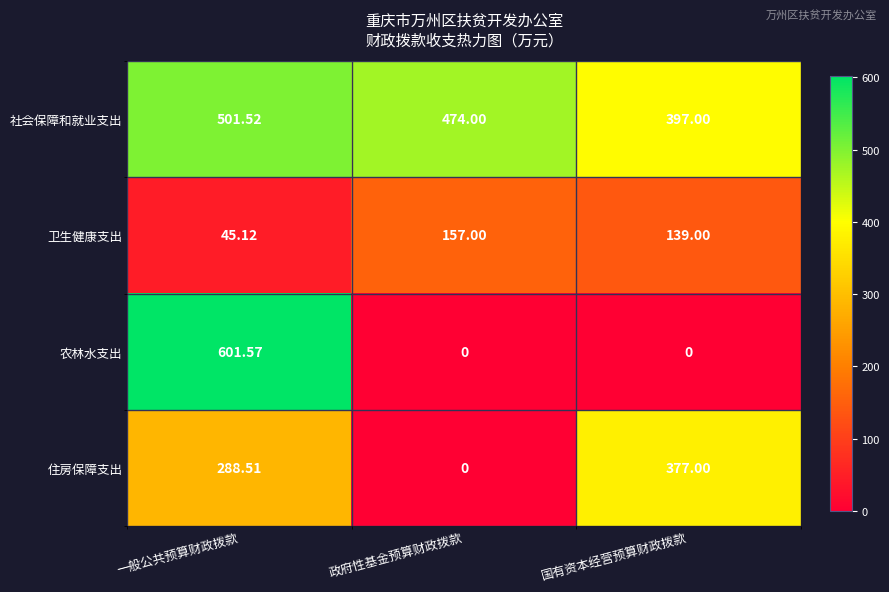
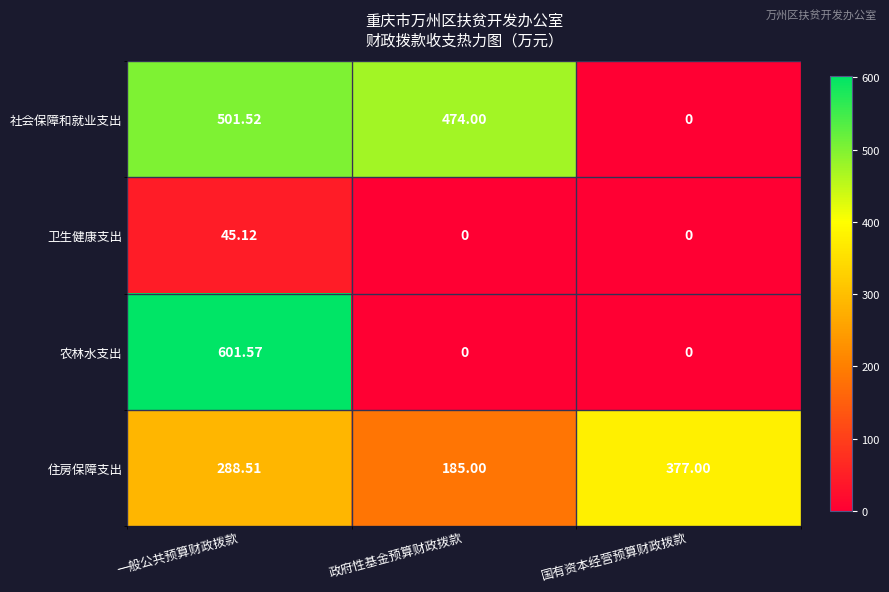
社会保障和就业支出, 国有资本经营预算财政拨款: 397.00 -> 0
卫生健康支出, 政府性基金预算财政拨款: 157.00 -> 0
卫生健康支出, 国有资本经营预算财政拨款: 139.00 -> 0
住房保障支出, 政府性基金预算财政拨款: 0 -> 185.00
